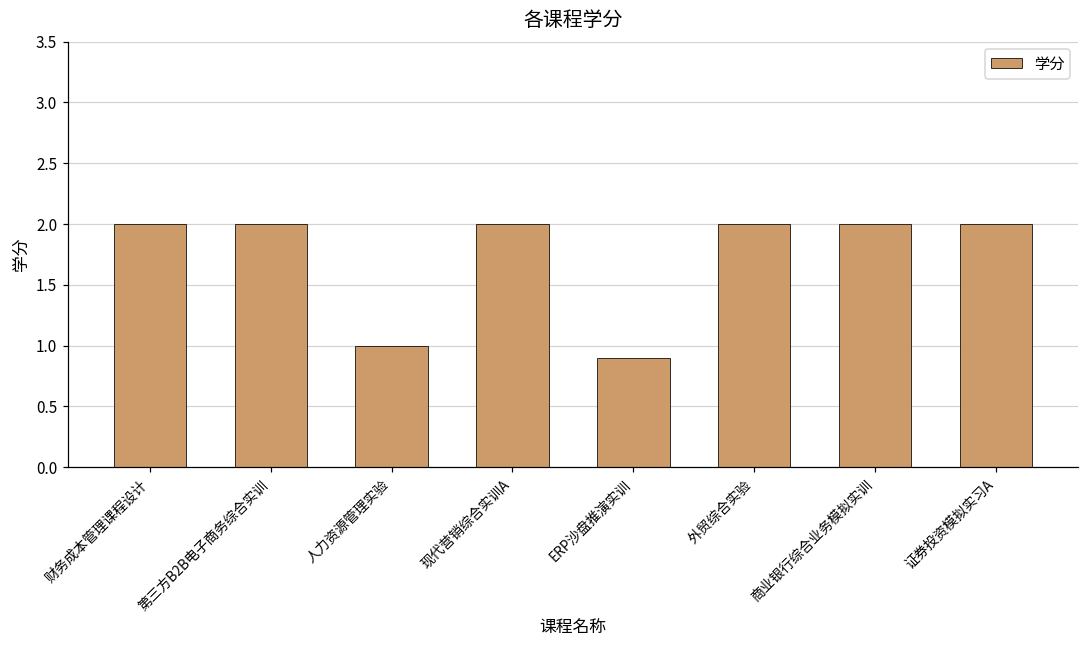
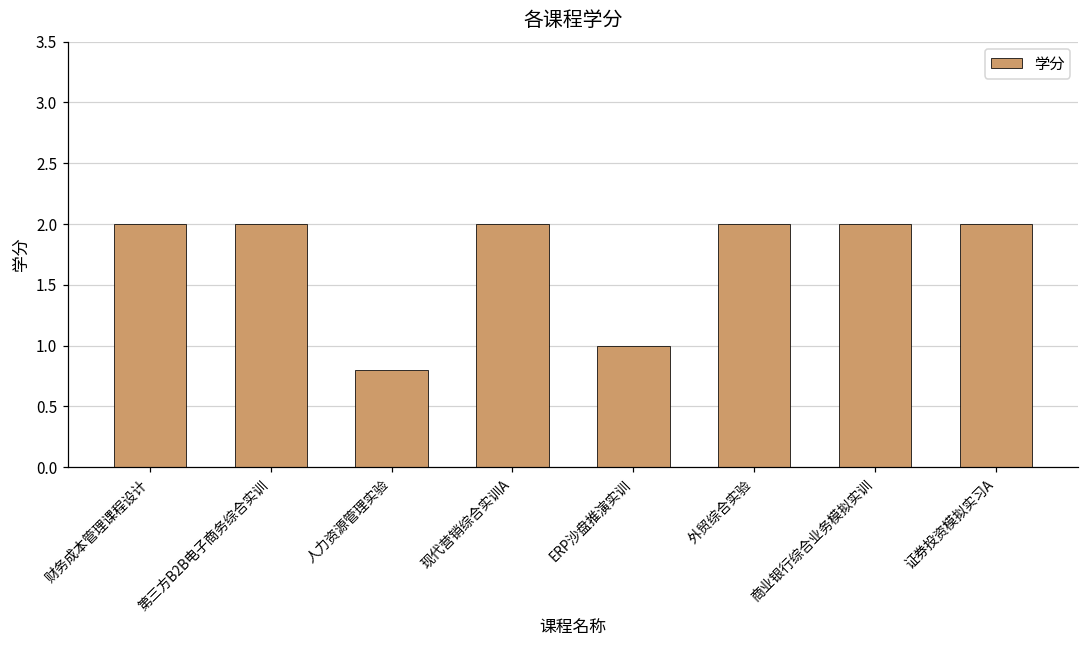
人力资源管理实验: 1.0 -> 0.8
ERP沙盘推演实训: 0.9 -> 1.0
